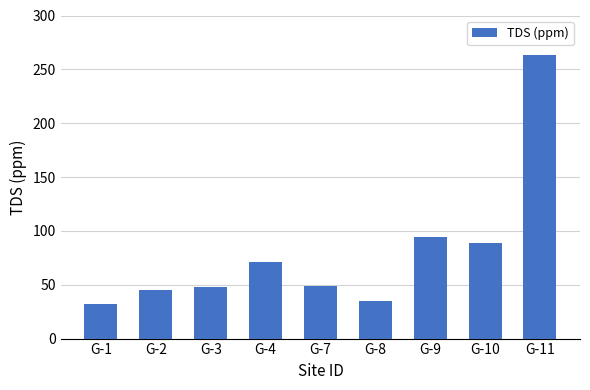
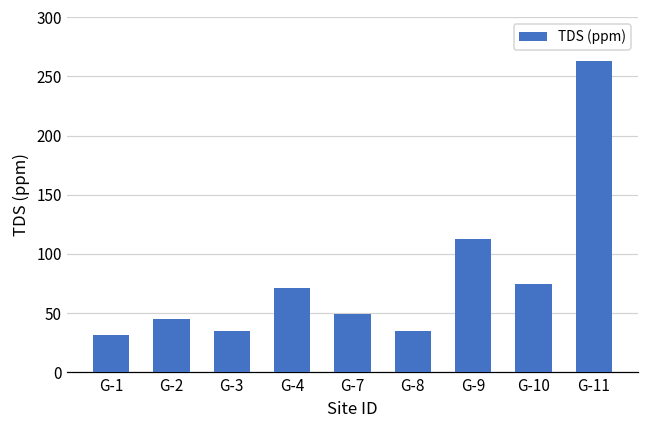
G-3: 48 -> 35
G-9: 94 -> 113
G-10: 89 -> 75
